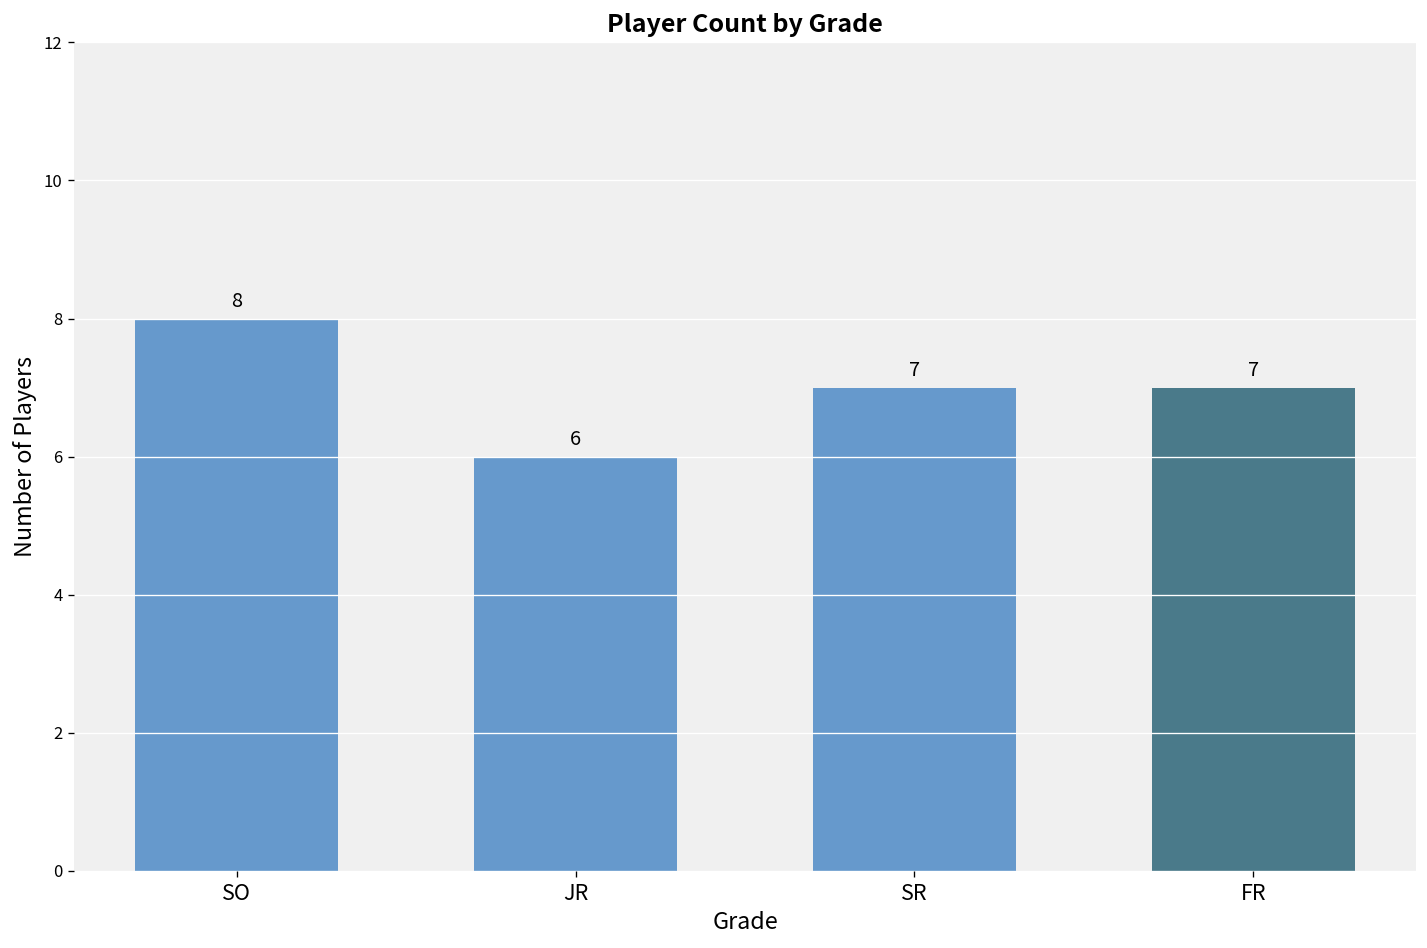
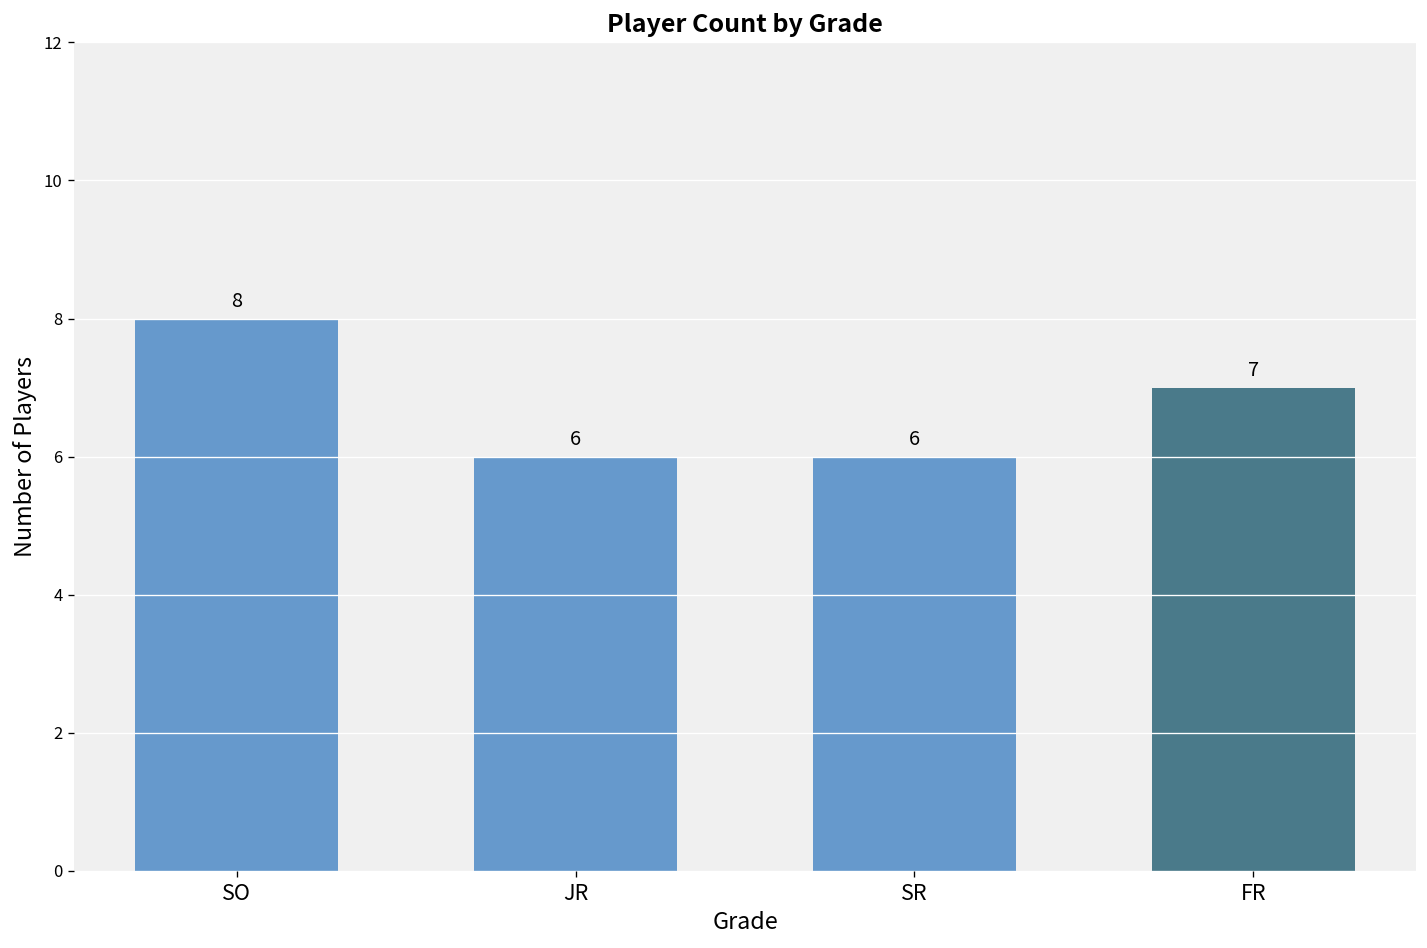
SR: 7 -> 6
